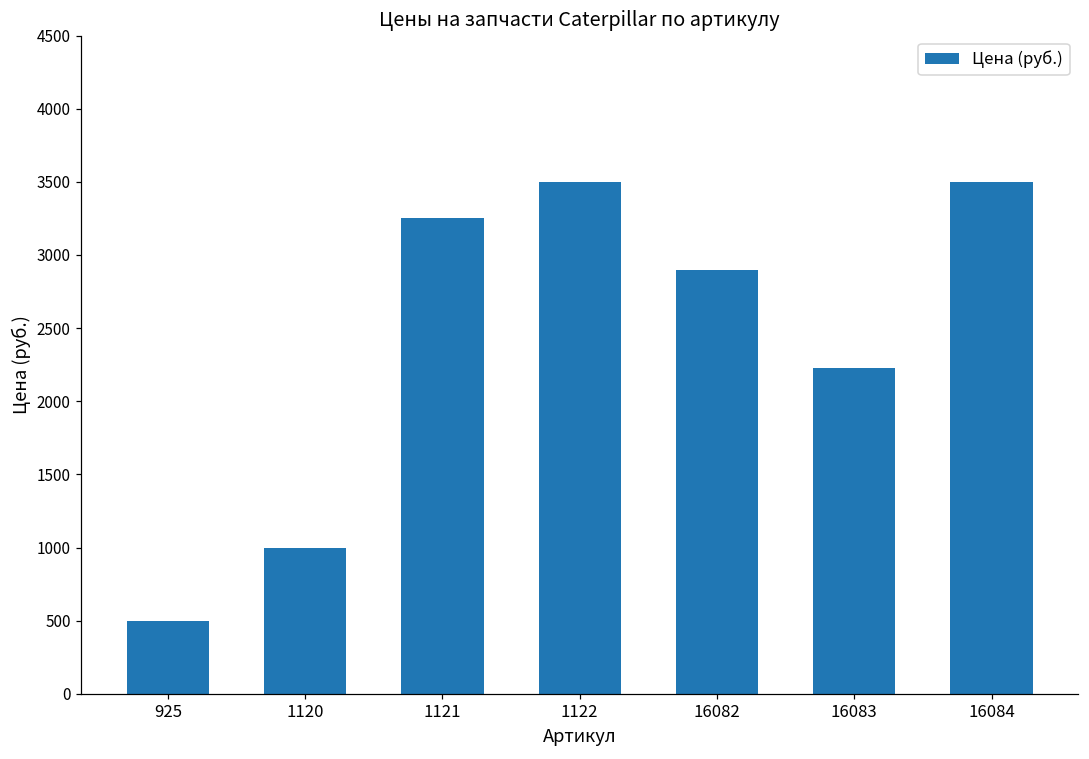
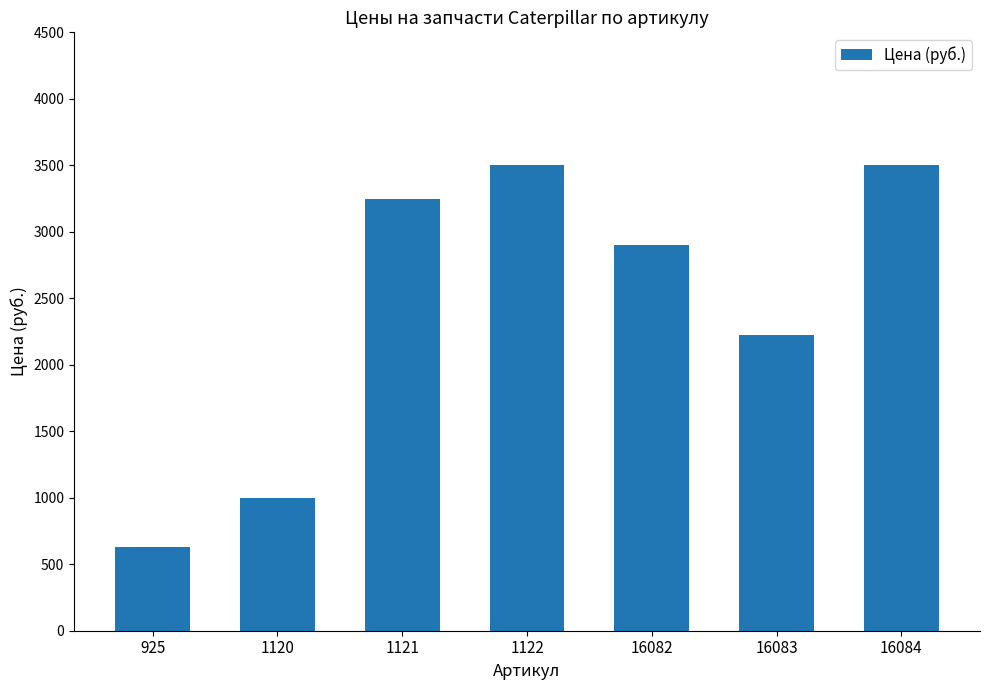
925: 500 -> 630
